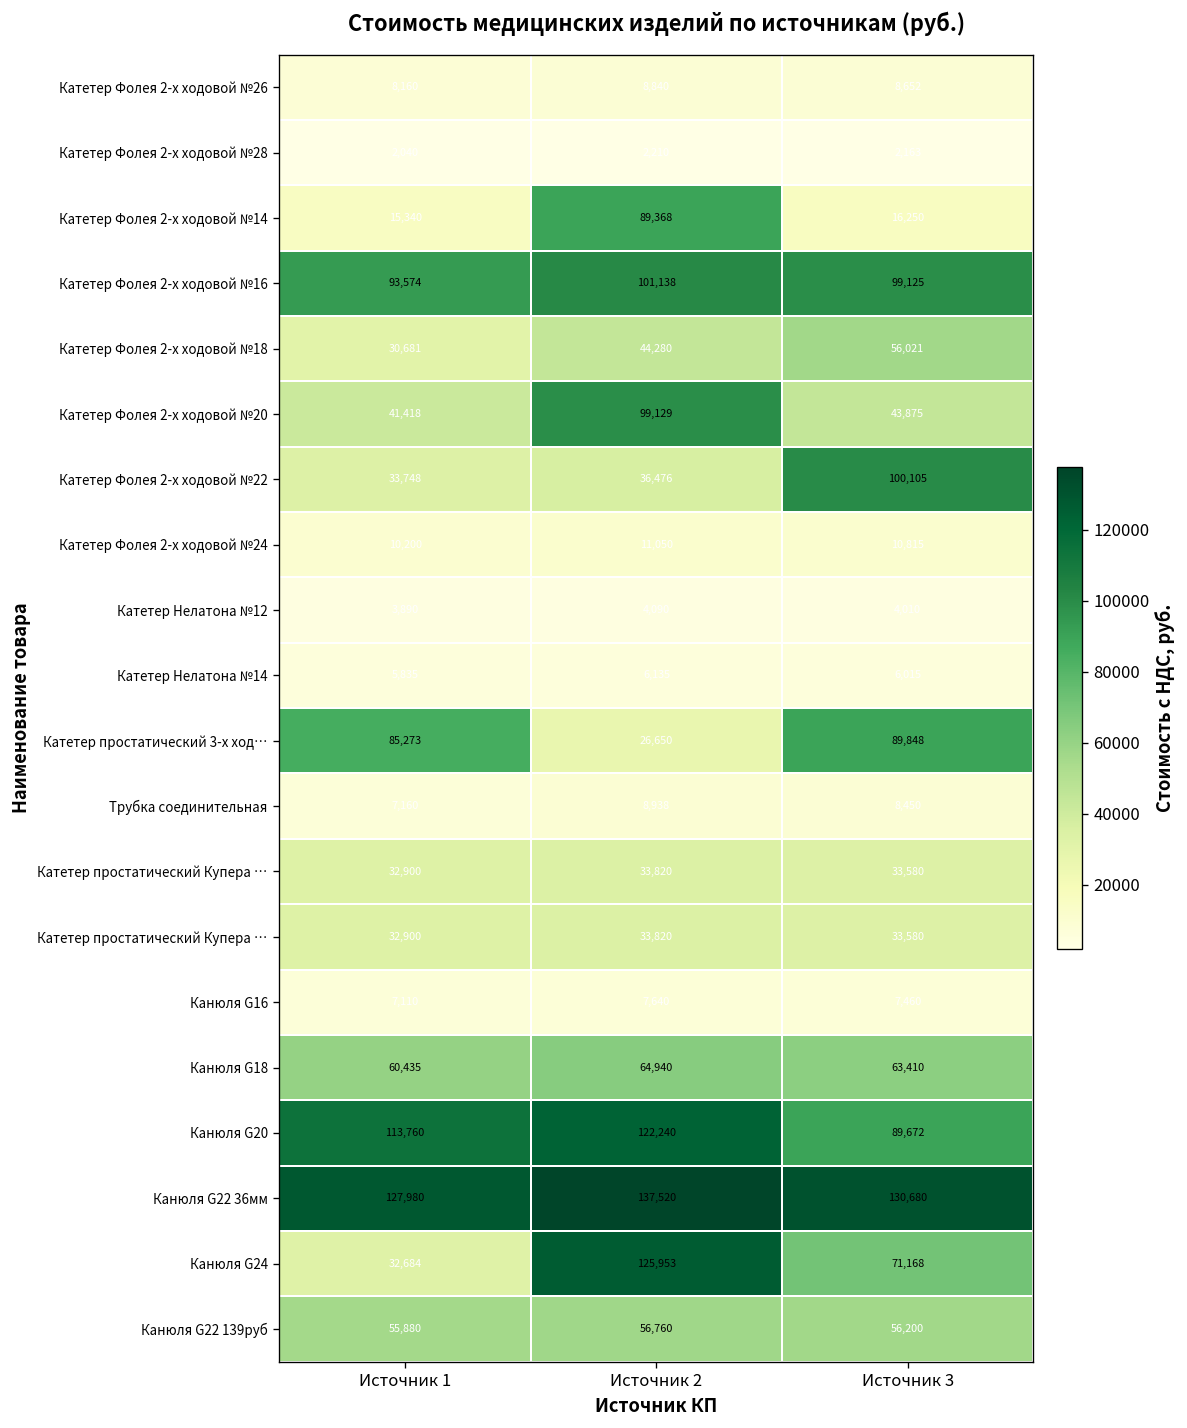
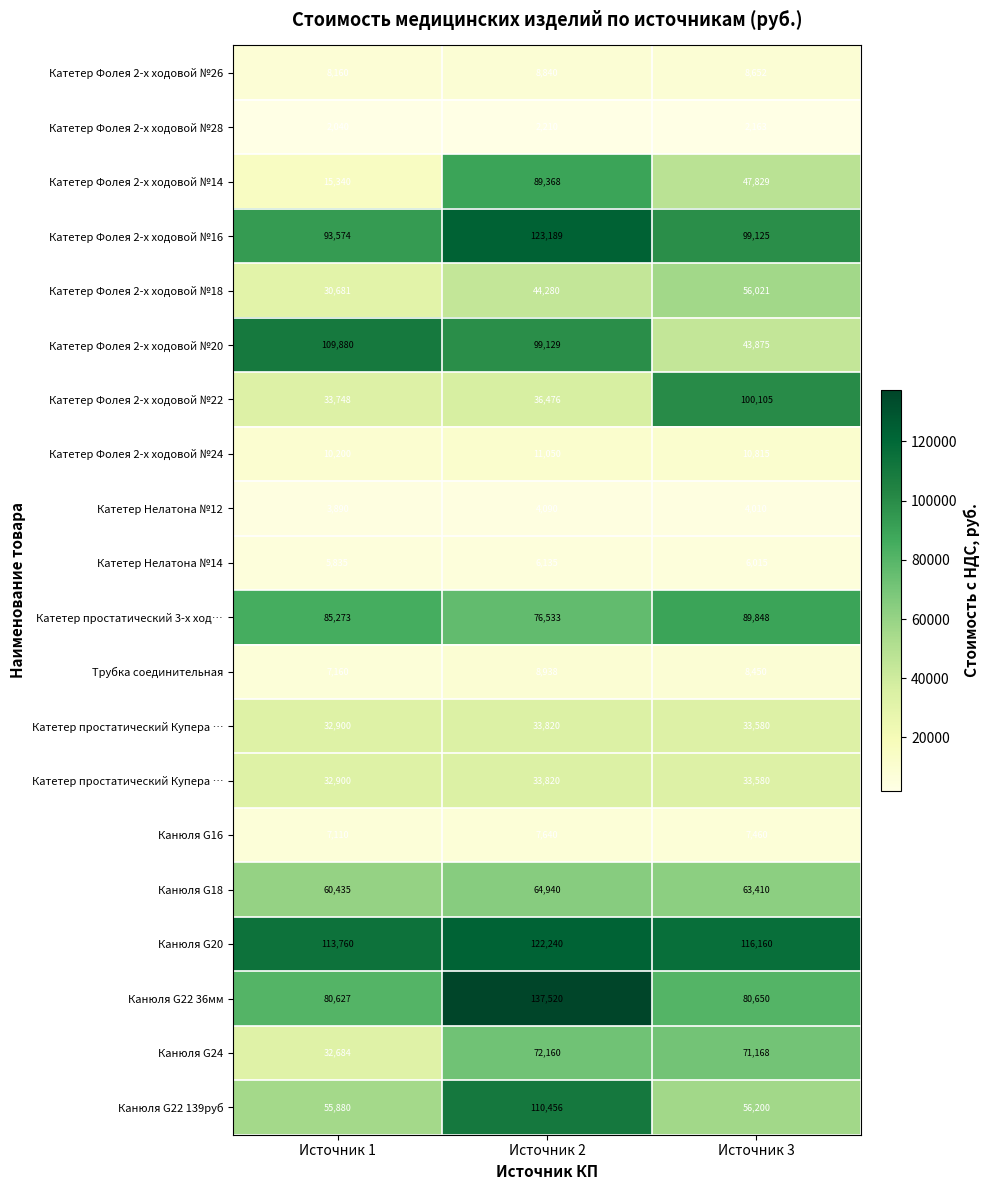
Катетер Фолея 2-х ходовой №14, Источник 3: 16,250 -> 47,829
Катетер Фолея 2-х ходовой №16, Источник 2: 101,138 -> 123,189
Катетер Фолея 2-х ходовой №20, Источник 1: 41,418 -> 109,880
Катетер простатический 3-х ход…, Источник 2: 26,650 -> 76,533
Канюля G20, Источник 3: 89,672 -> 116,160
Канюля G22 36мм, Источник 1: 127,980 -> 80,627
Канюля G22 36мм, Источник 3: 130,680 -> 80,650
Канюля G24, Источник 2: 125,953 -> 72,160
Канюля G22 139руб, Источник 2: 56,760 -> 110,456
